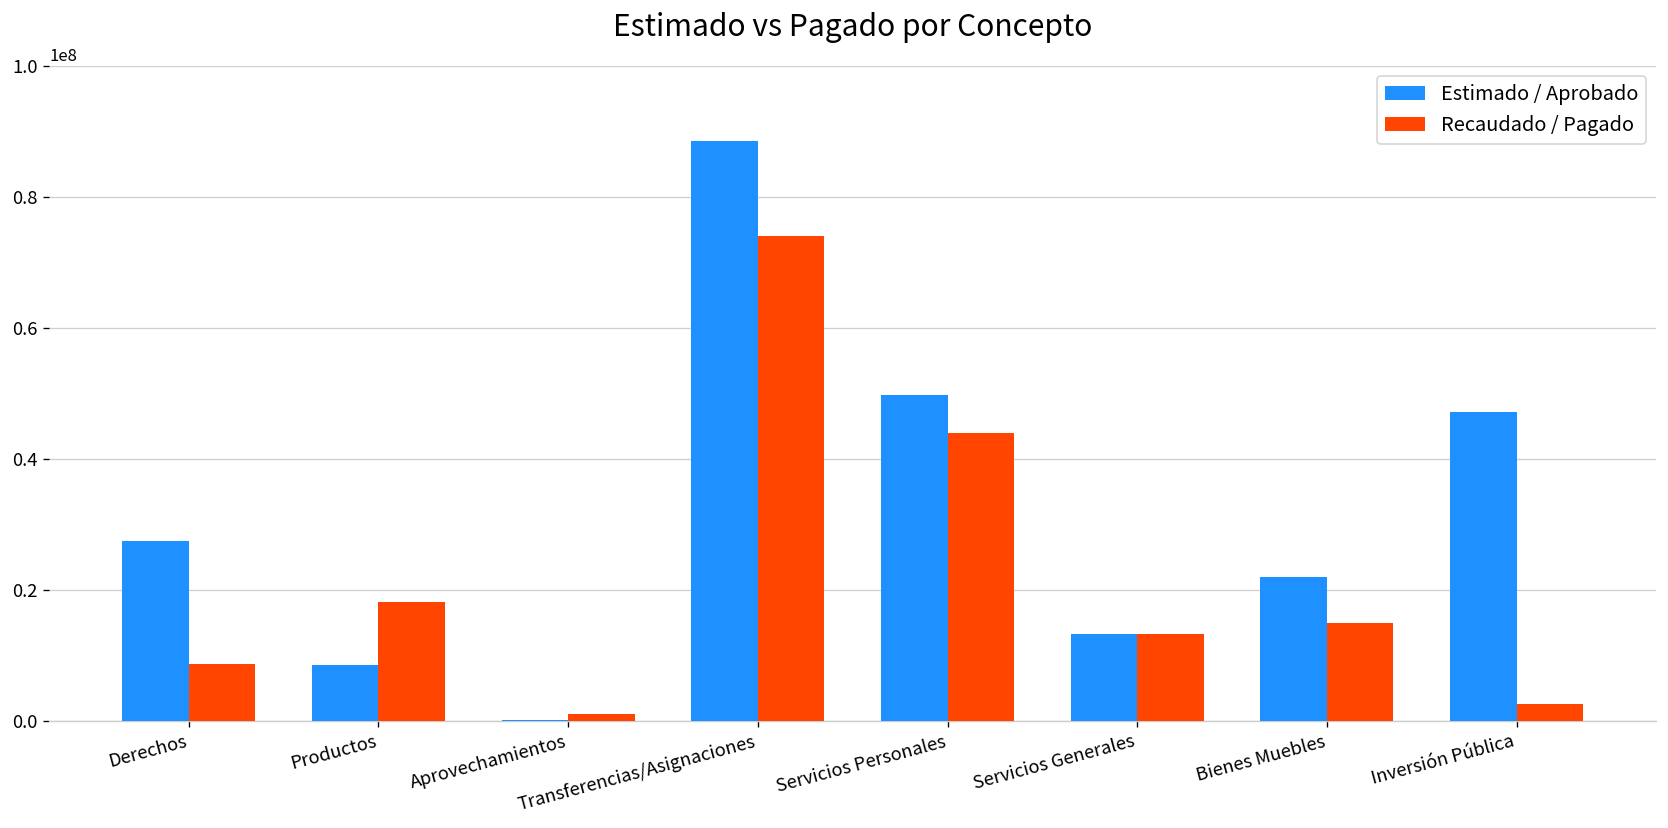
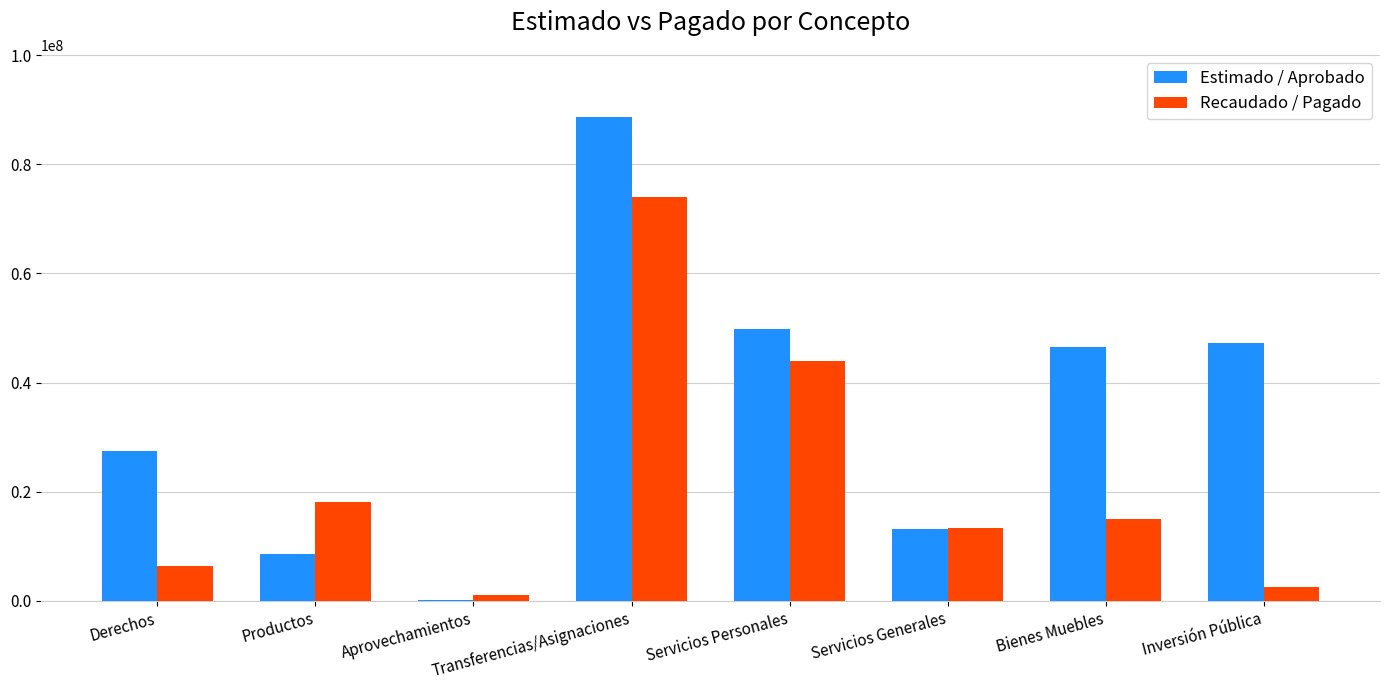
Recaudado / Pagado, Derechos: 9000000 -> 6000000
Estimado / Aprobado, Bienes Muebles: 22000000 -> 46000000
